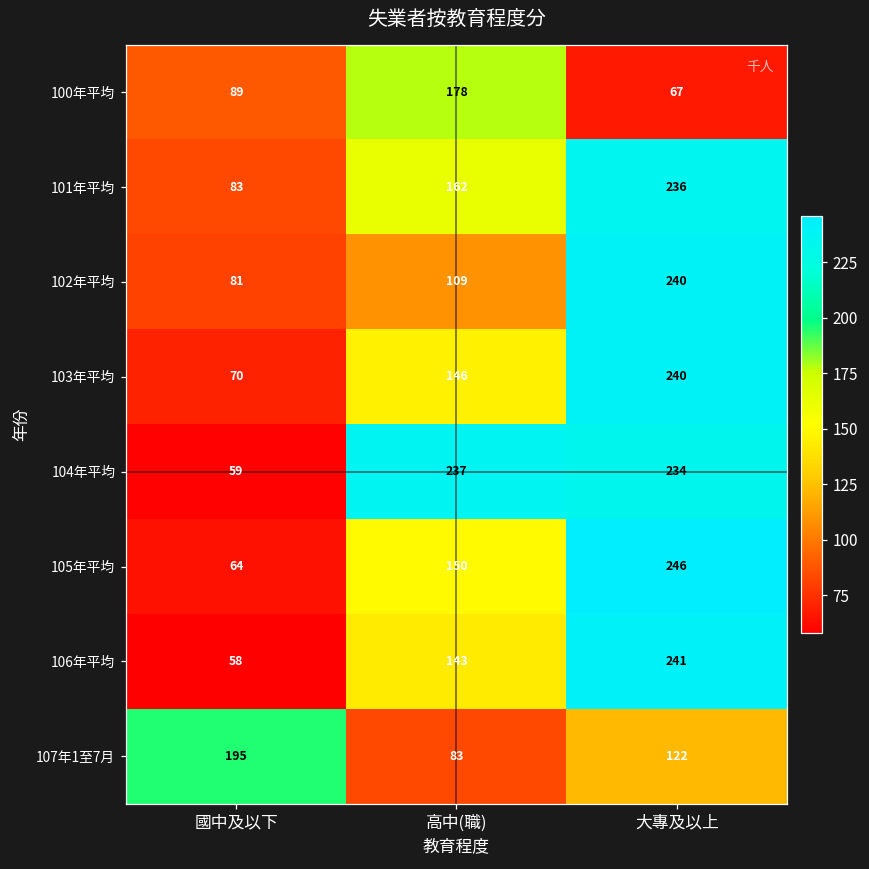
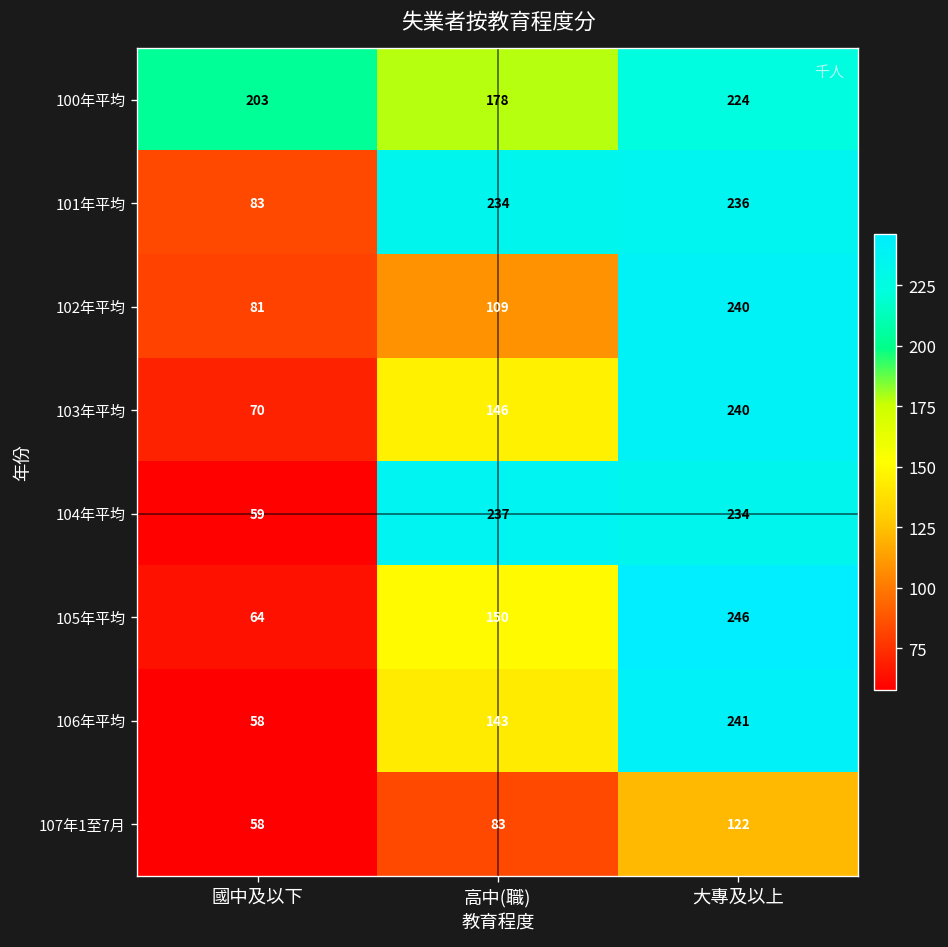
100年平均, 國中及以下: 89 -> 203
100年平均, 大專及以上: 67 -> 224
101年平均, 高中(職): 162 -> 234
107年1至7月, 國中及以下: 195 -> 58
